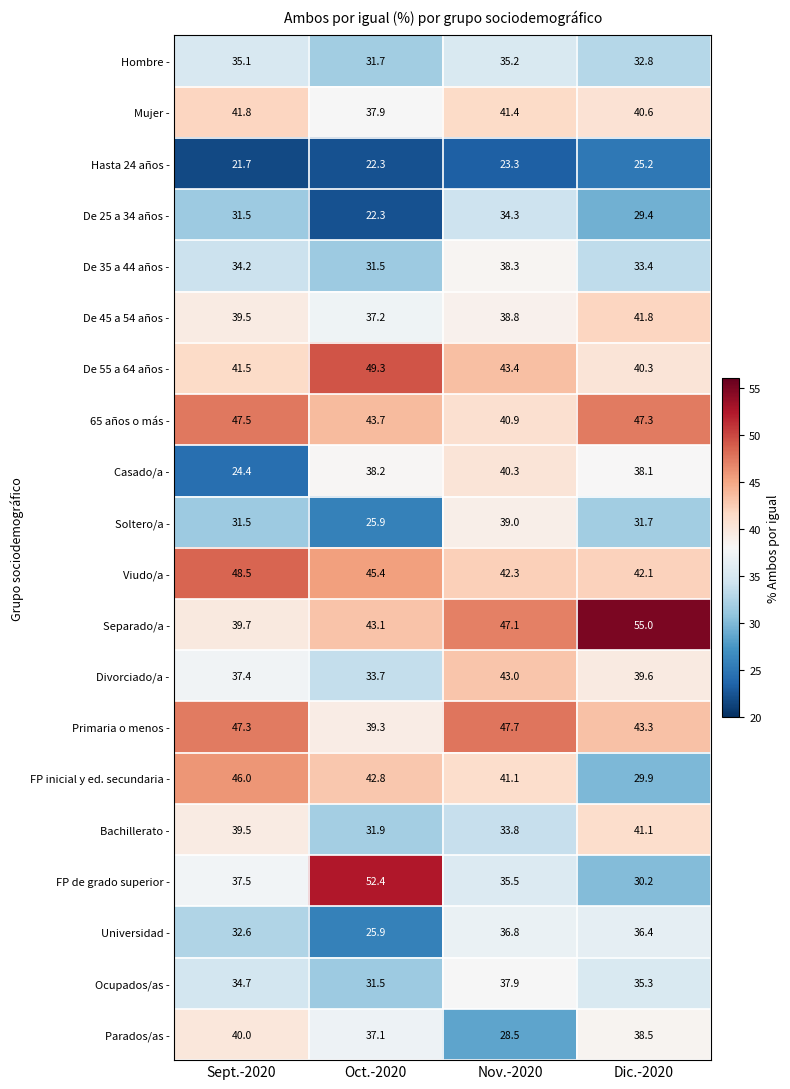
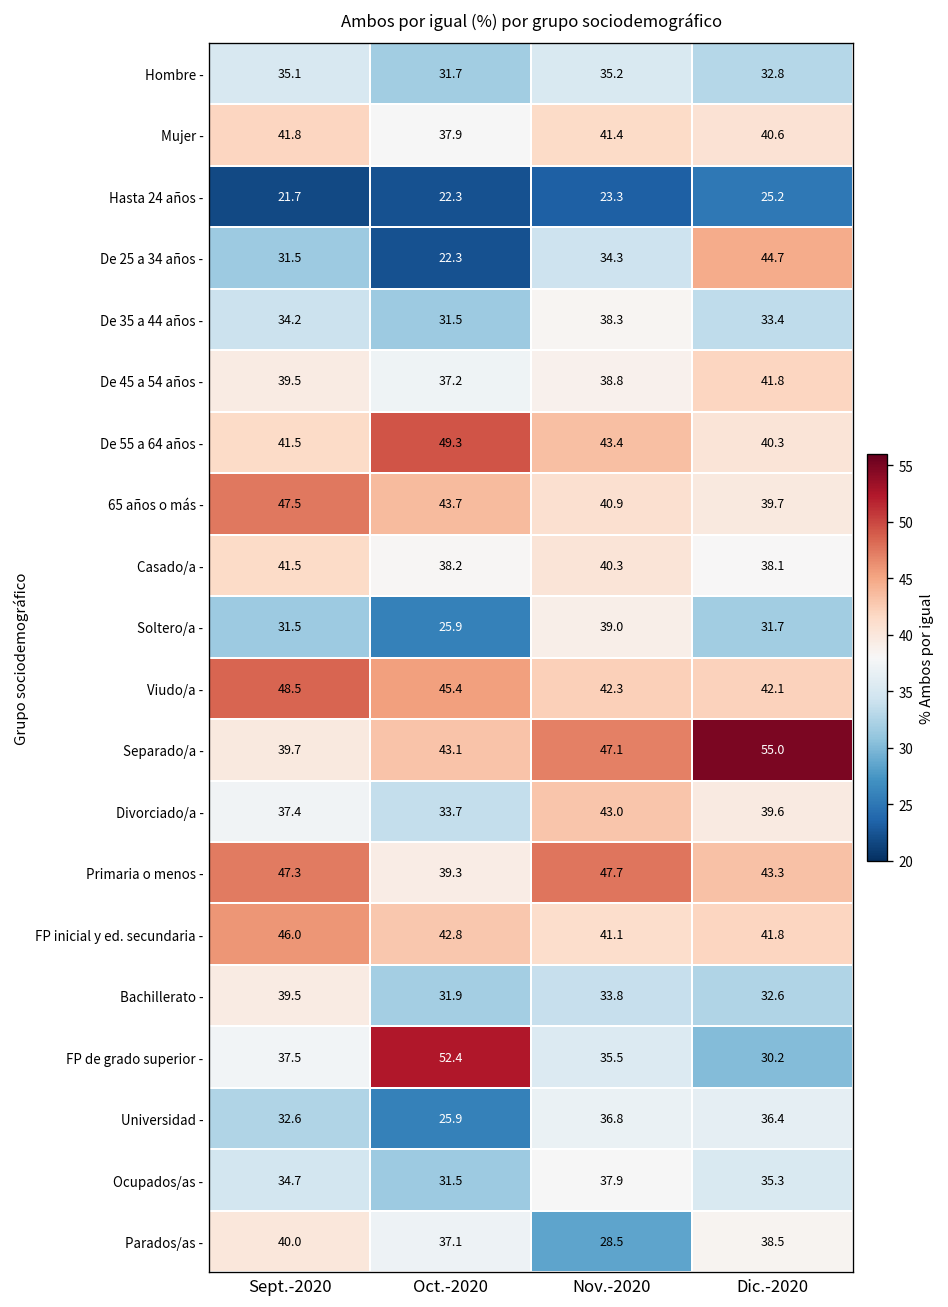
De 25 a 34 años -, Dic.-2020: 29.4 -> 44.7
65 años o más -, Dic.-2020: 47.3 -> 39.7
Casado/a -, Sept.-2020: 24.4 -> 41.5
FP inicial y ed. secundaria -, Dic.-2020: 29.9 -> 41.8
Bachillerato -, Dic.-2020: 41.1 -> 32.6
